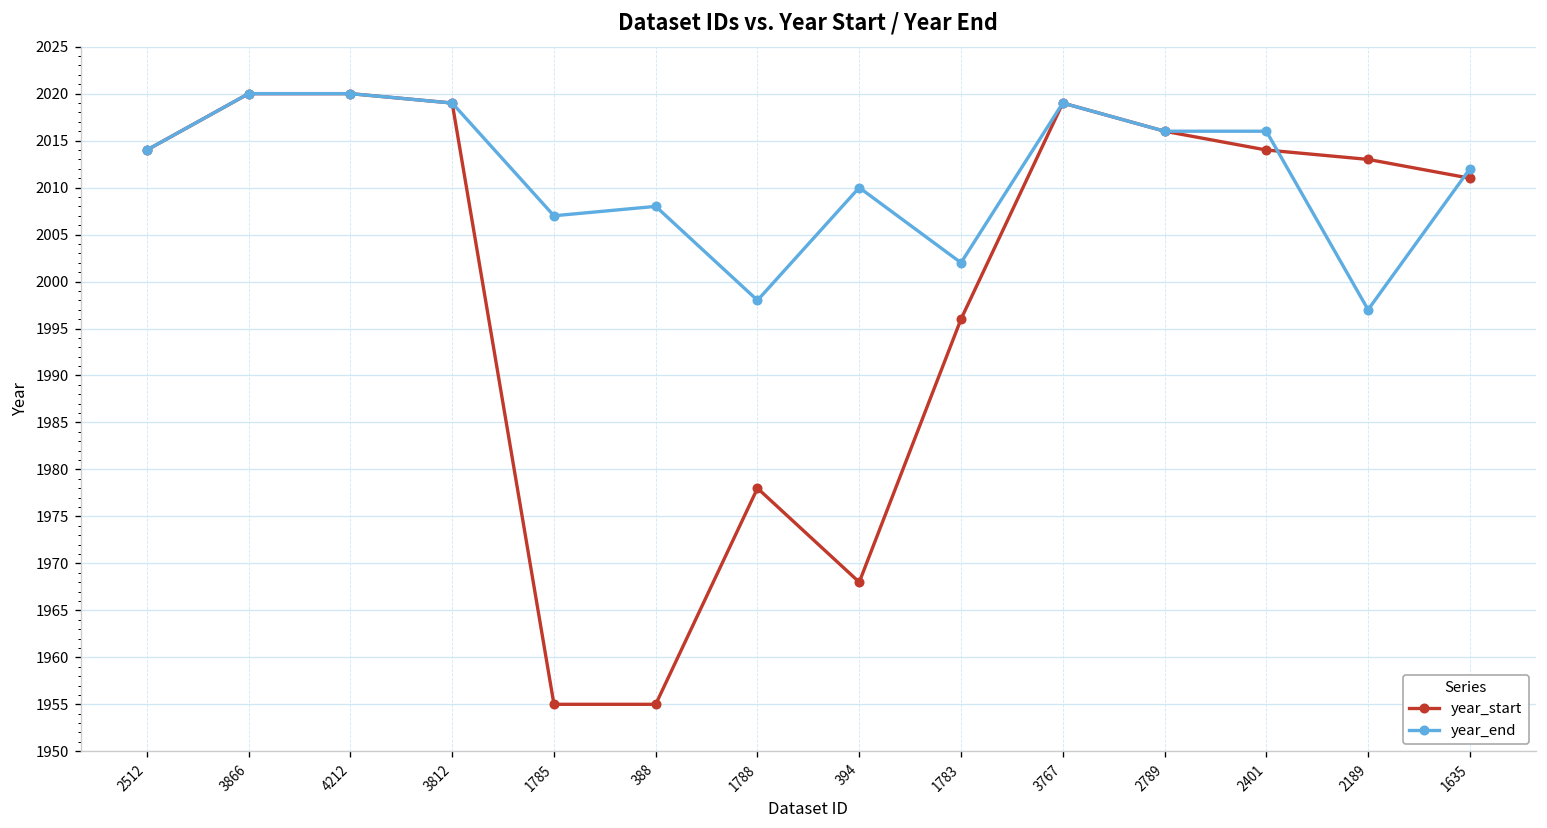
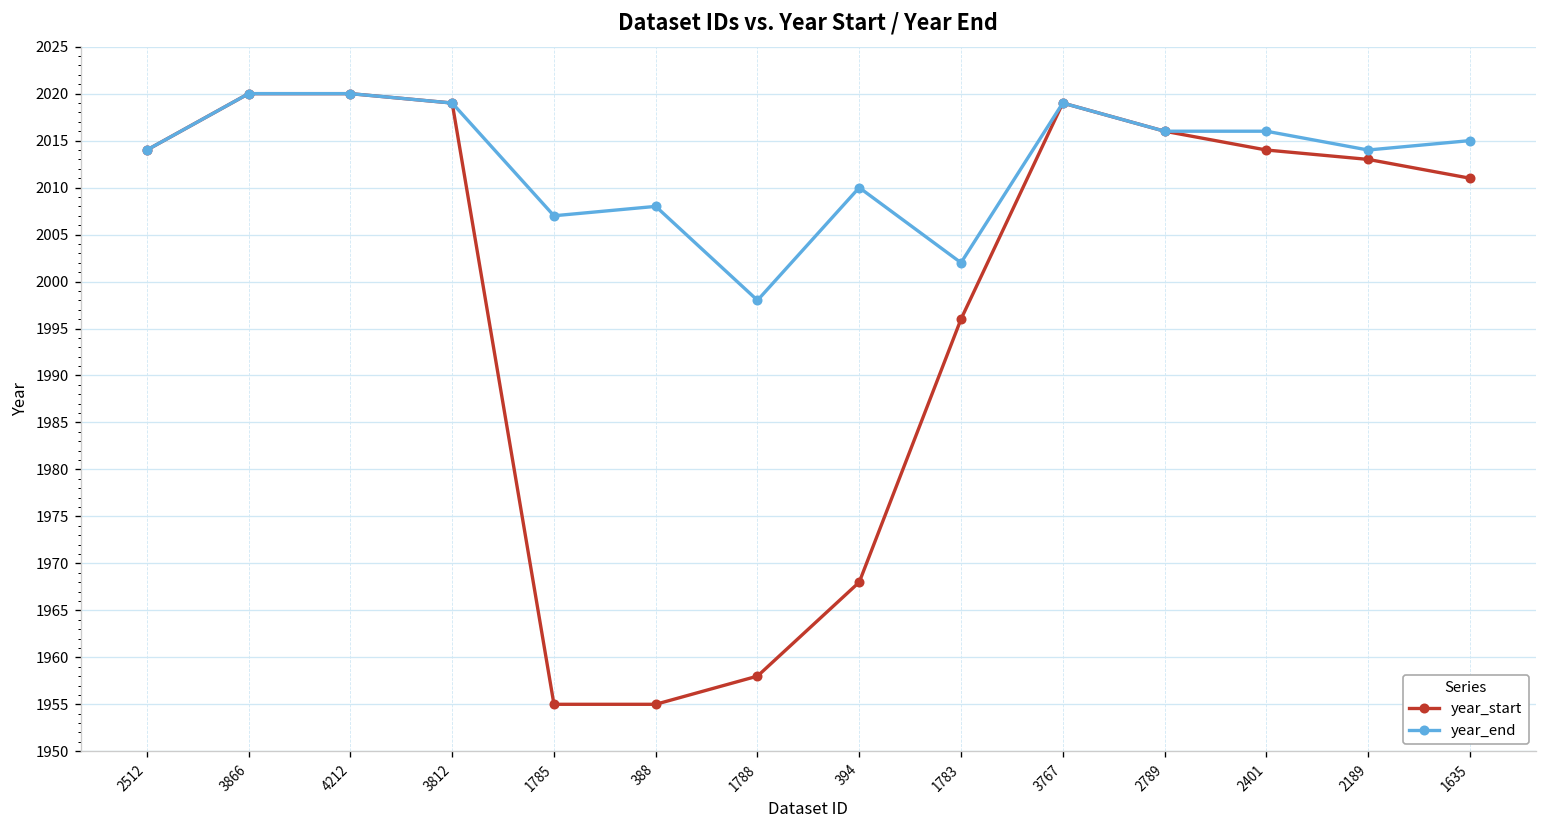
year_start, 1788: 1978 -> 1958
year_end, 2189: 1997 -> 2014
year_end, 1635: 2012 -> 2015
